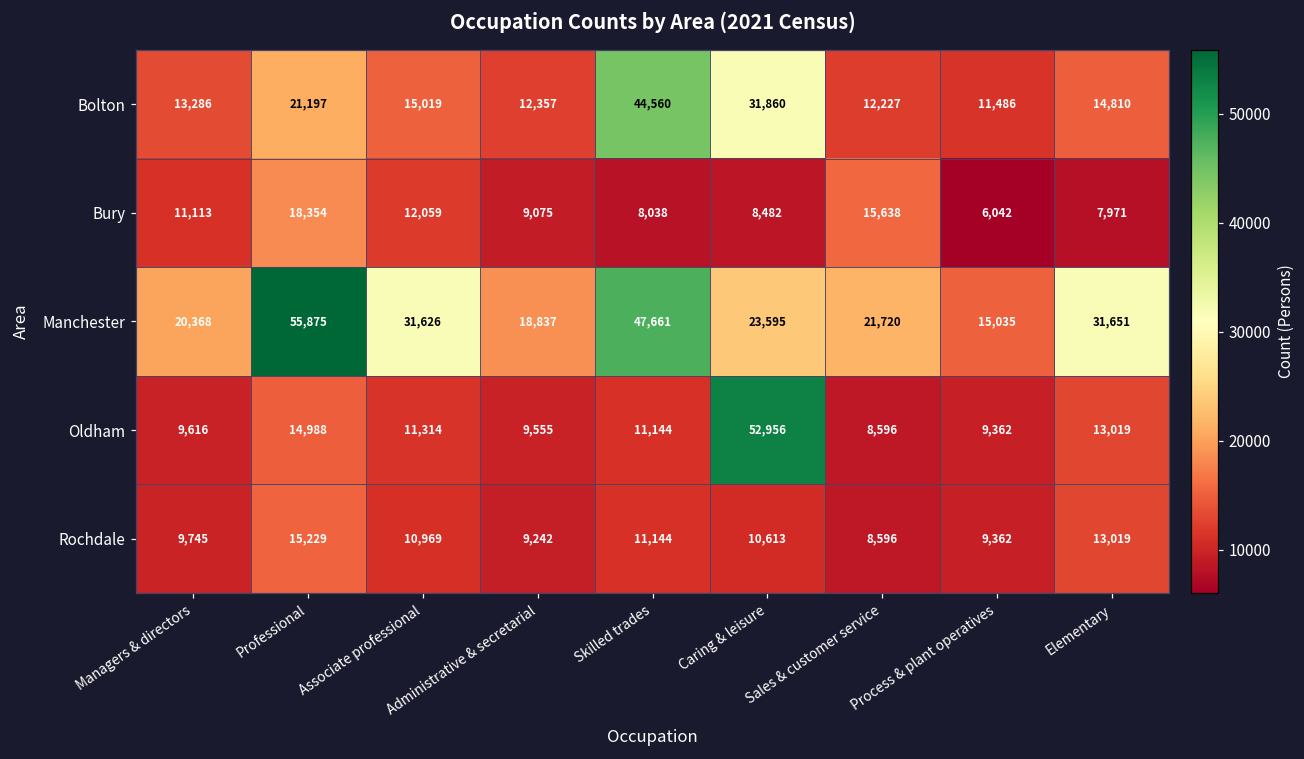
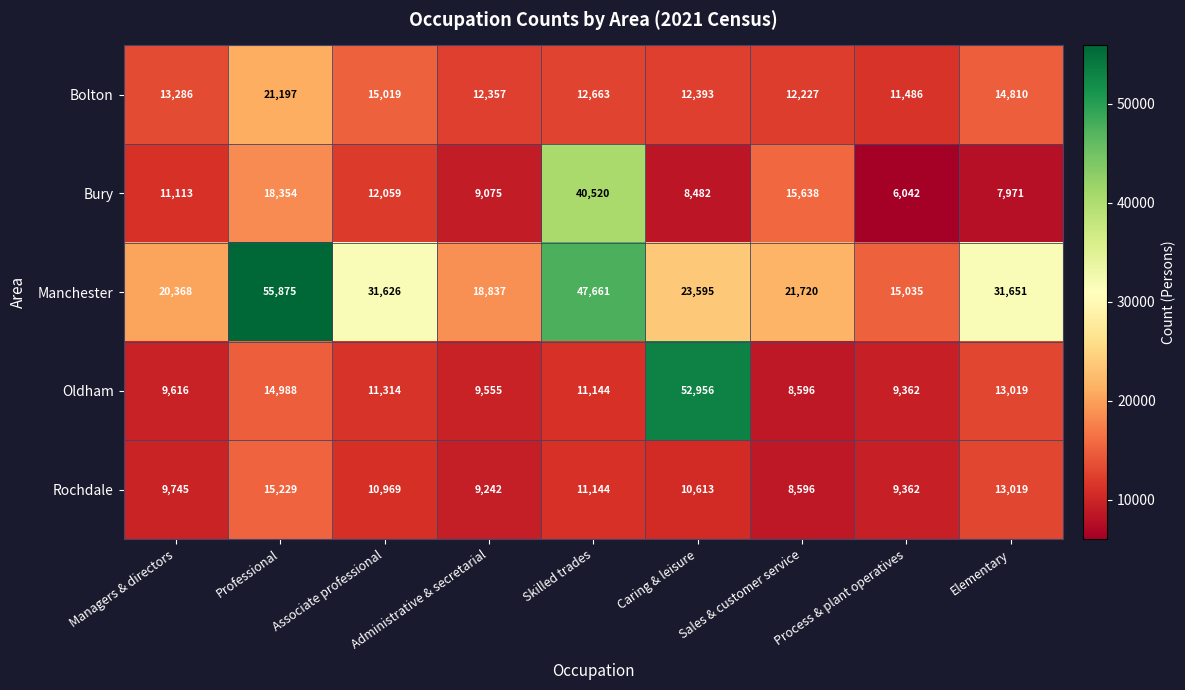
Bolton, Skilled trades: 44,560 -> 12,663
Bolton, Caring & leisure: 31,860 -> 12,393
Bury, Skilled trades: 8,038 -> 40,520
